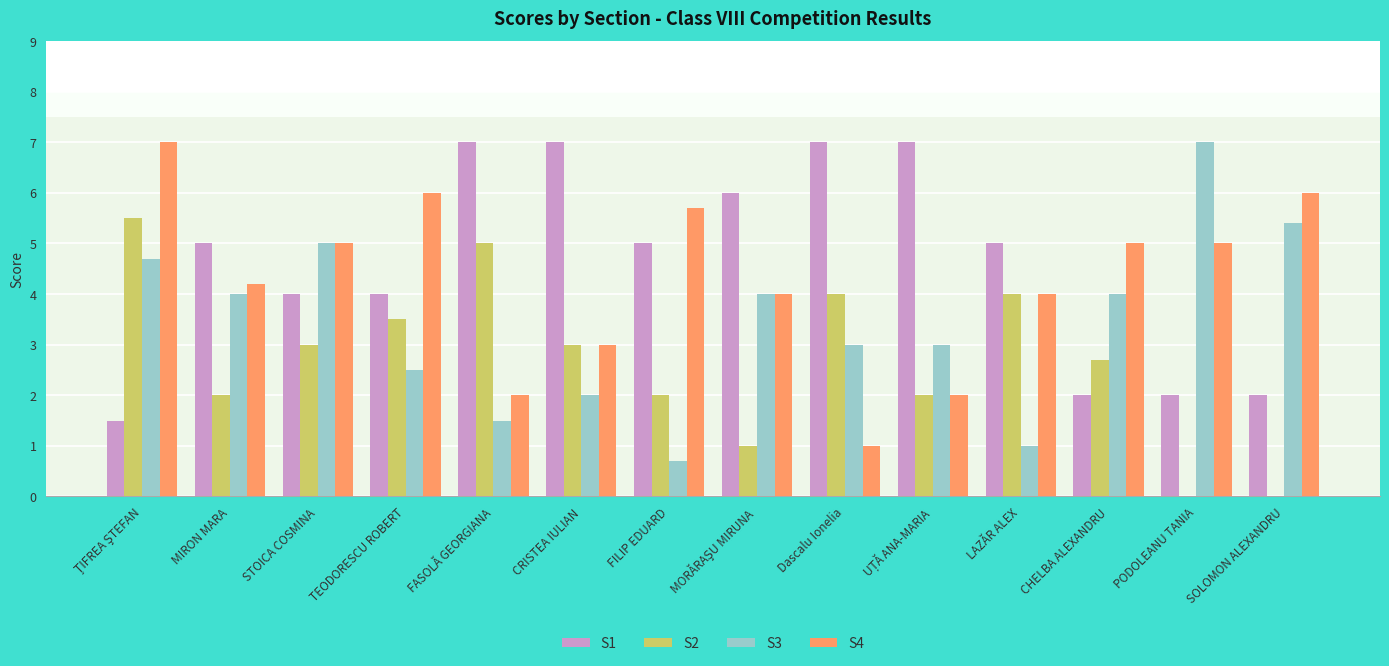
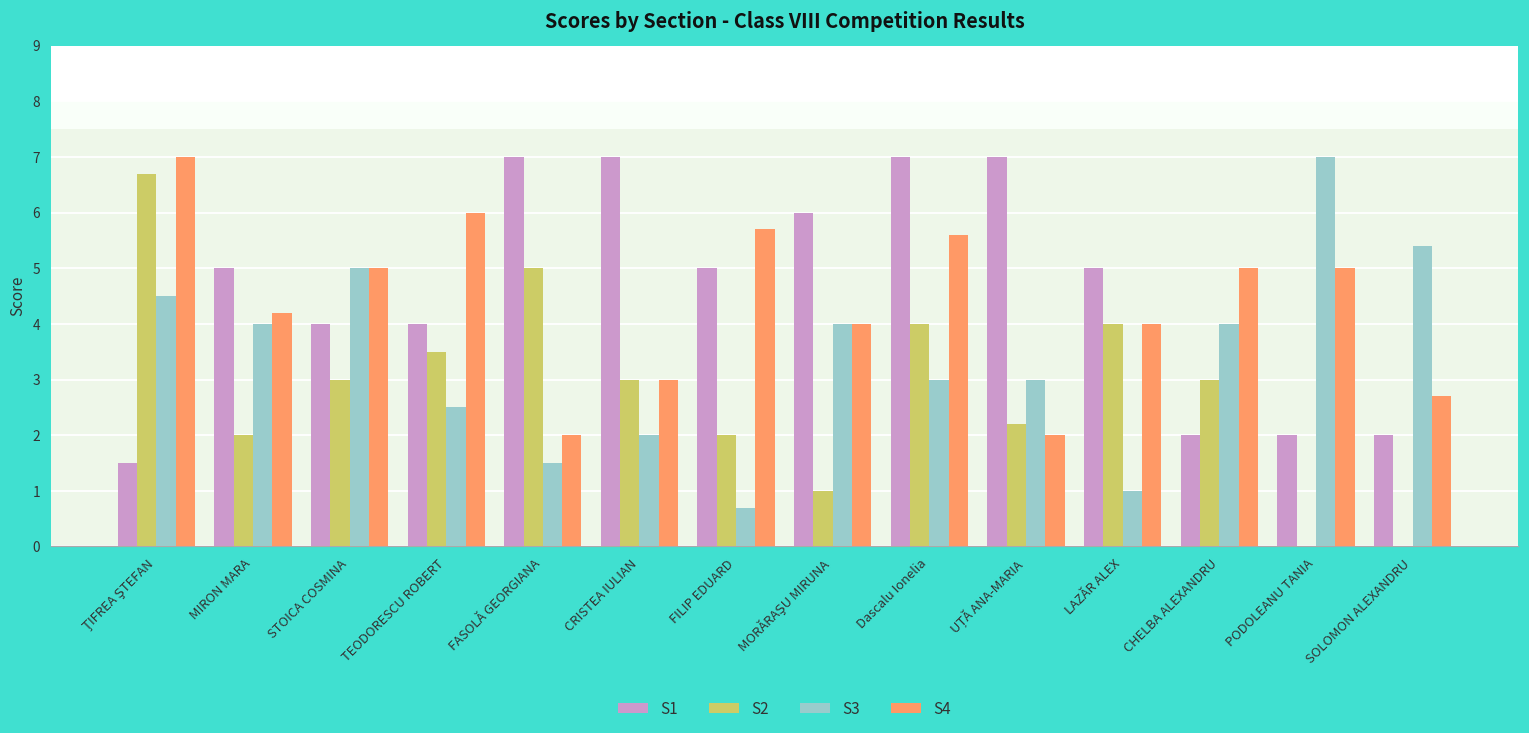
S2, ŢIFREA ŞTEFAN: 5.5 -> 6.7
S3, ŢIFREA ŞTEFAN: 4.7 -> 4.5
S4, Dascalu Ionelia: 1.0 -> 5.6
S2, UȚĂ ANA-MARIA: 2.0 -> 2.2
S2, CHELBA ALEXANDRU: 2.7 -> 3.0
S4, SOLOMON ALEXANDRU: 6.0 -> 2.7
